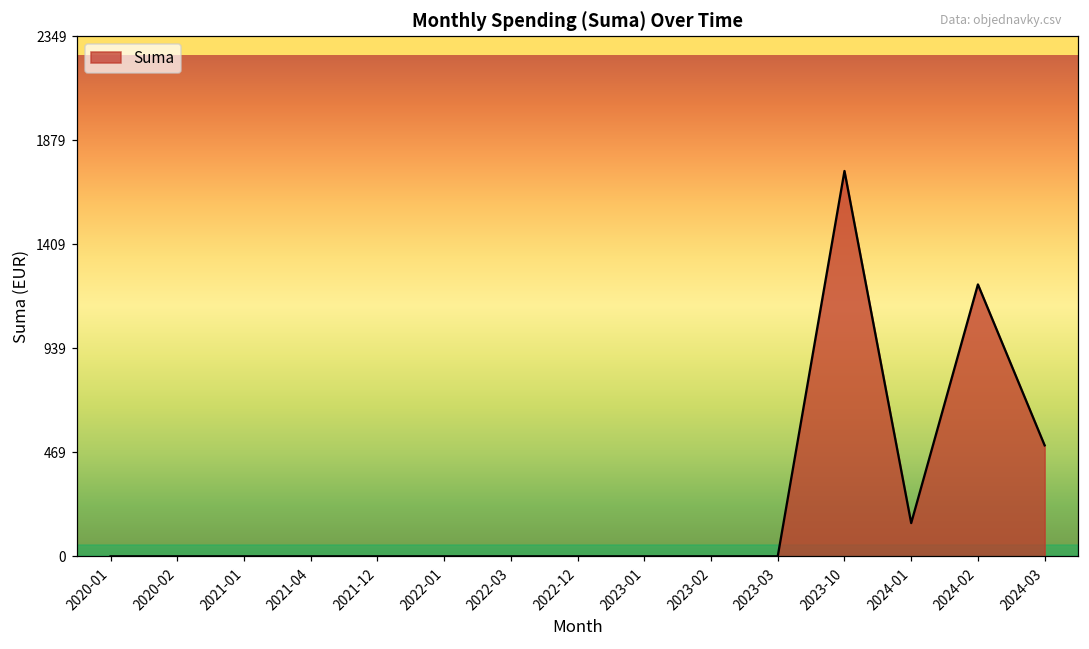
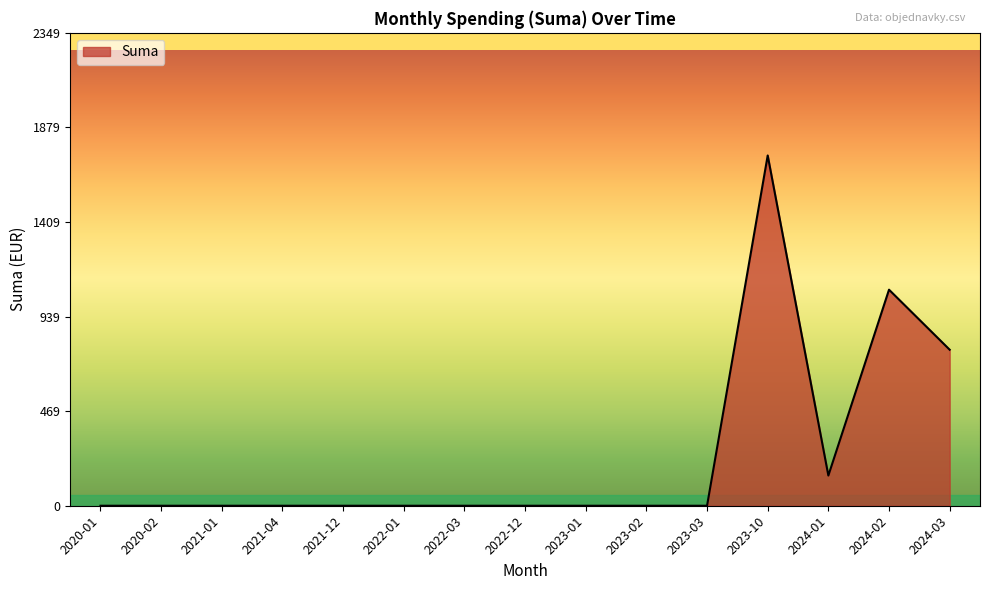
2024-02: 1230 -> 1070
2024-03: 500 -> 780
